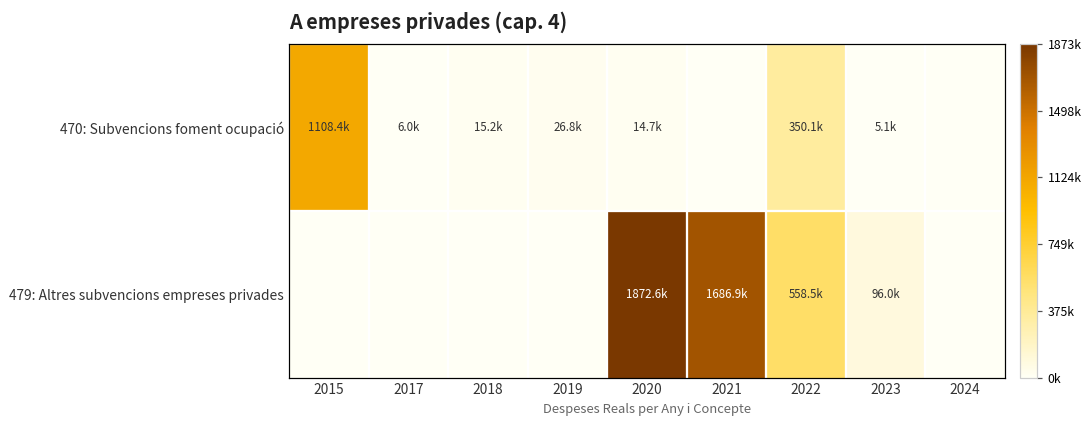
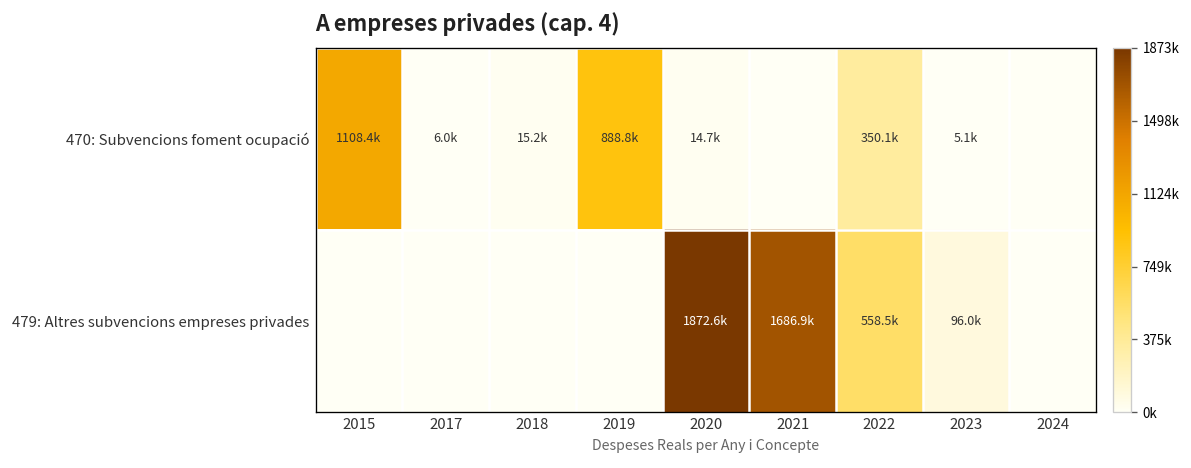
470: Subvencions foment ocupació, 2019: 26.8k -> 888.8k
